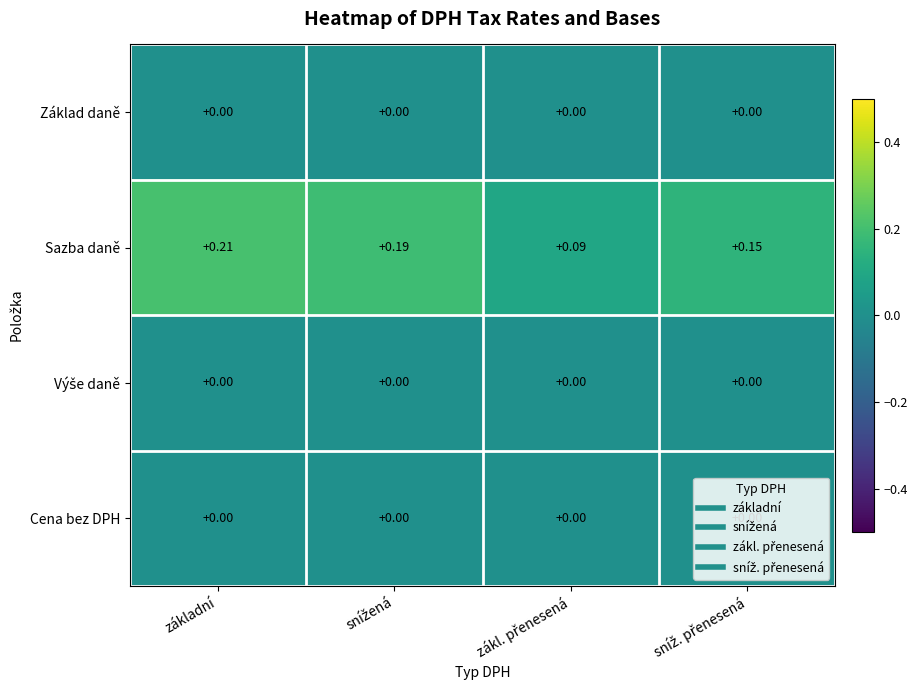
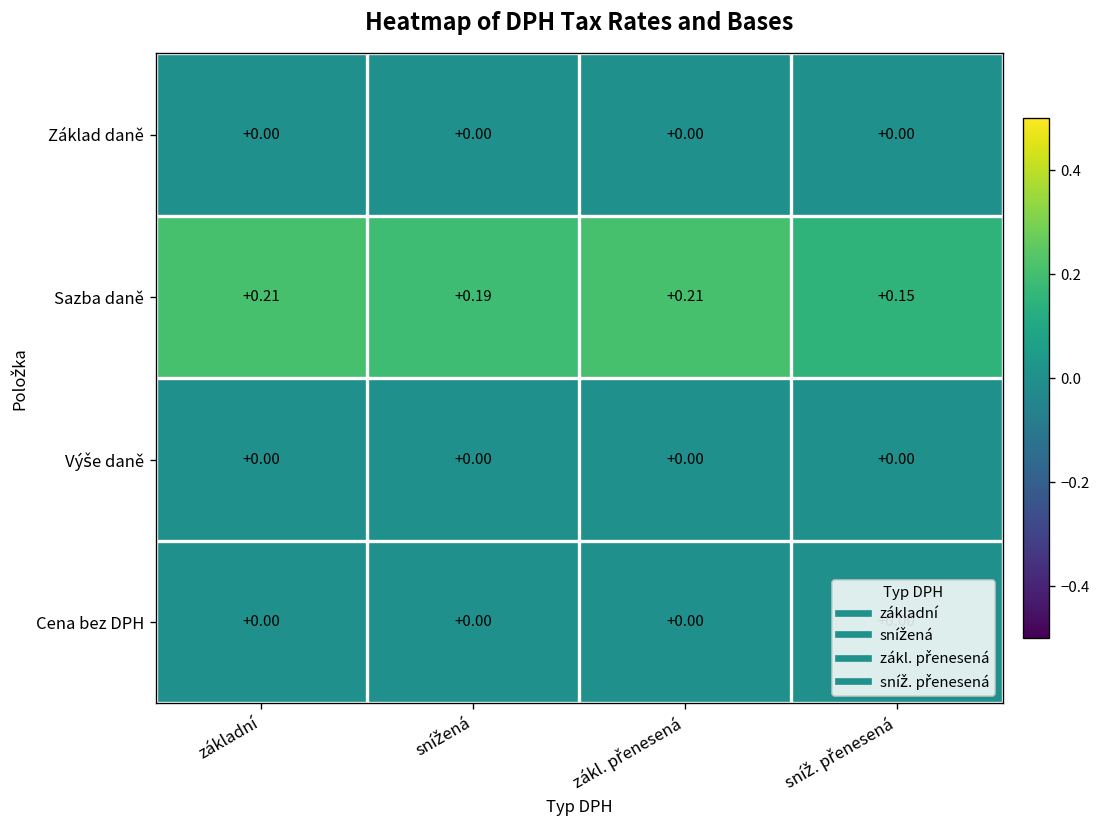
Sazba daně, zákl. přenesená: +0.09 -> +0.21
